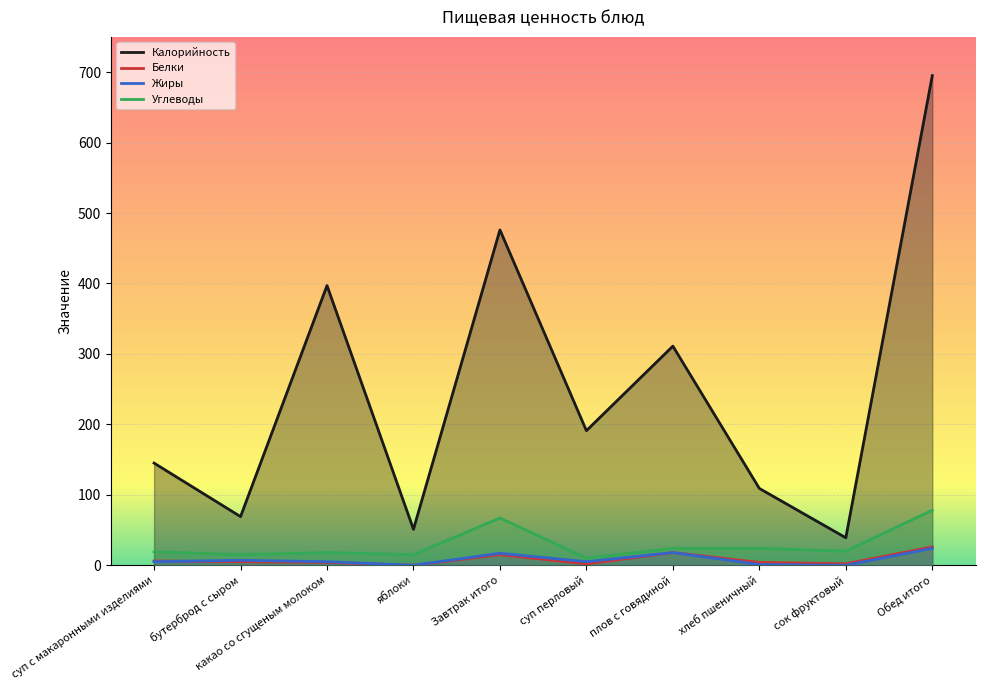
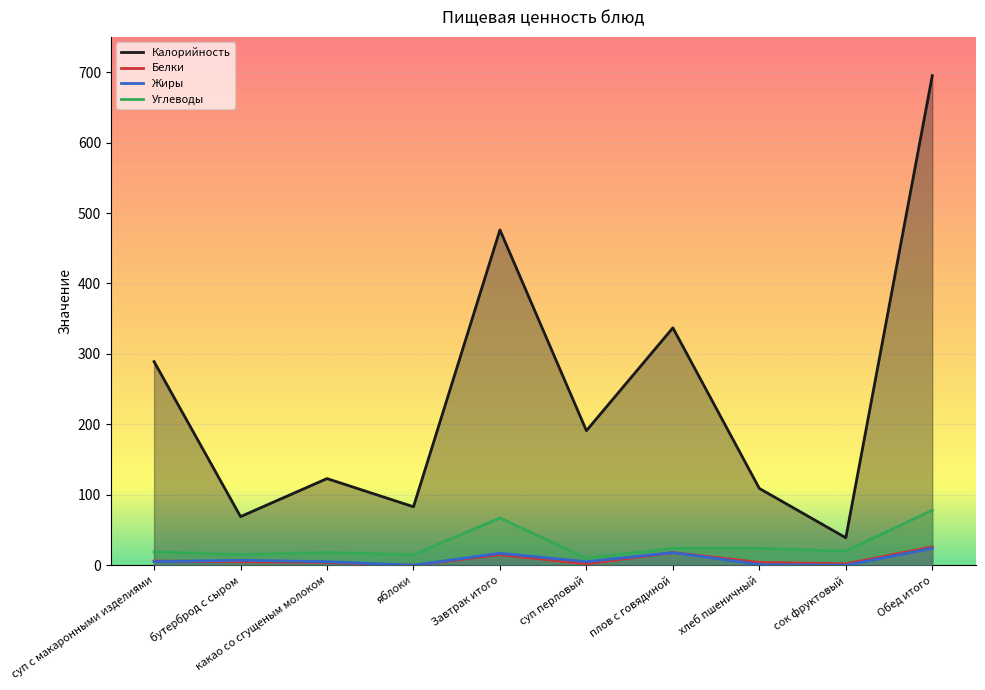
Калорийность, суп с макаронными изделиями: 150 -> 290
Калорийность, какао со сгущеным молоком: 400 -> 120
Калорийность, яблоки: 50 -> 80
Калорийность, плов с говядиной: 310 -> 340
